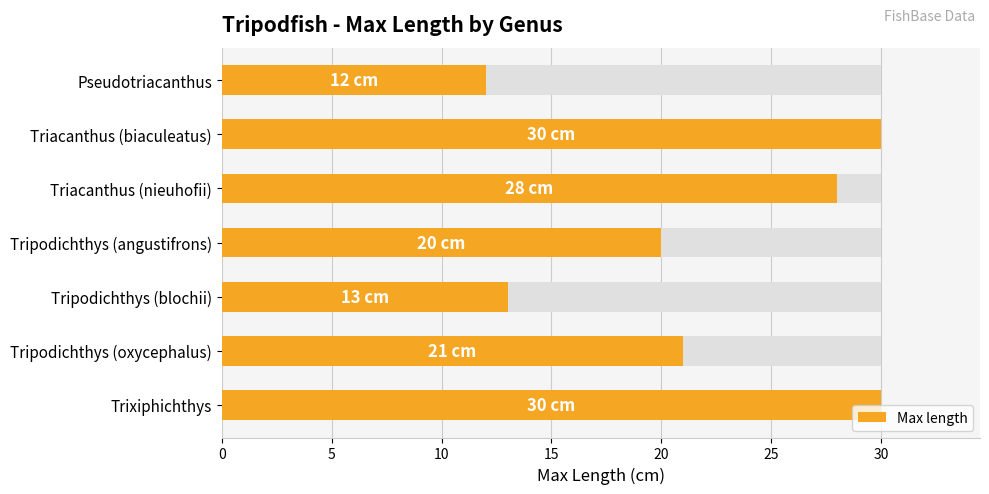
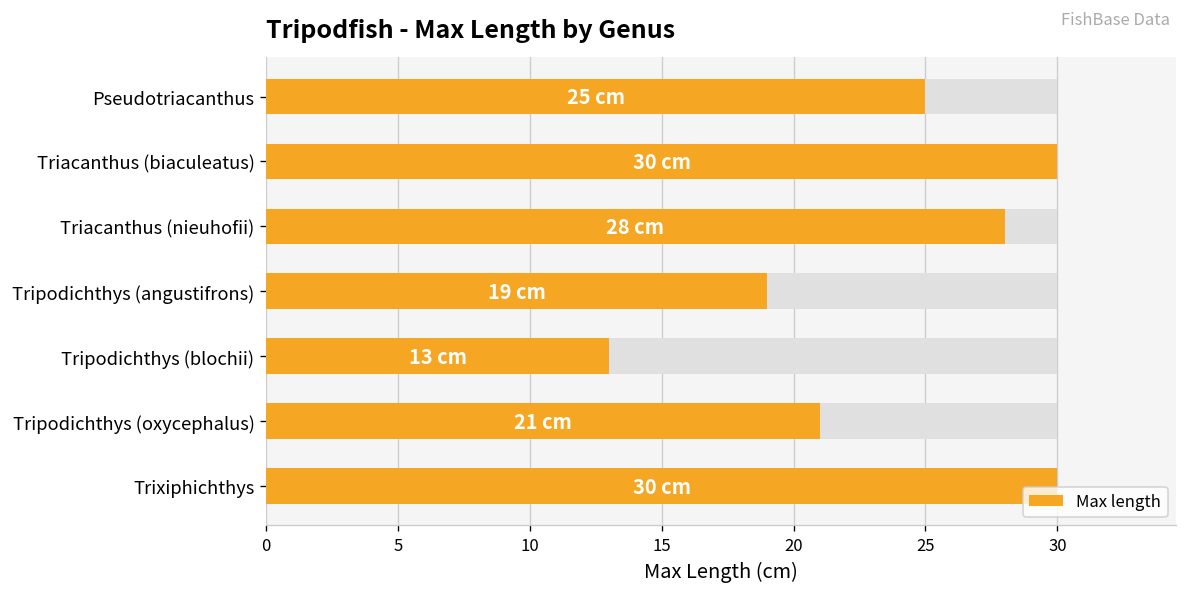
Max length, Pseudotriacanthus: 12 -> 25
Max length, Tripodichthys (angustifrons): 20 -> 19
